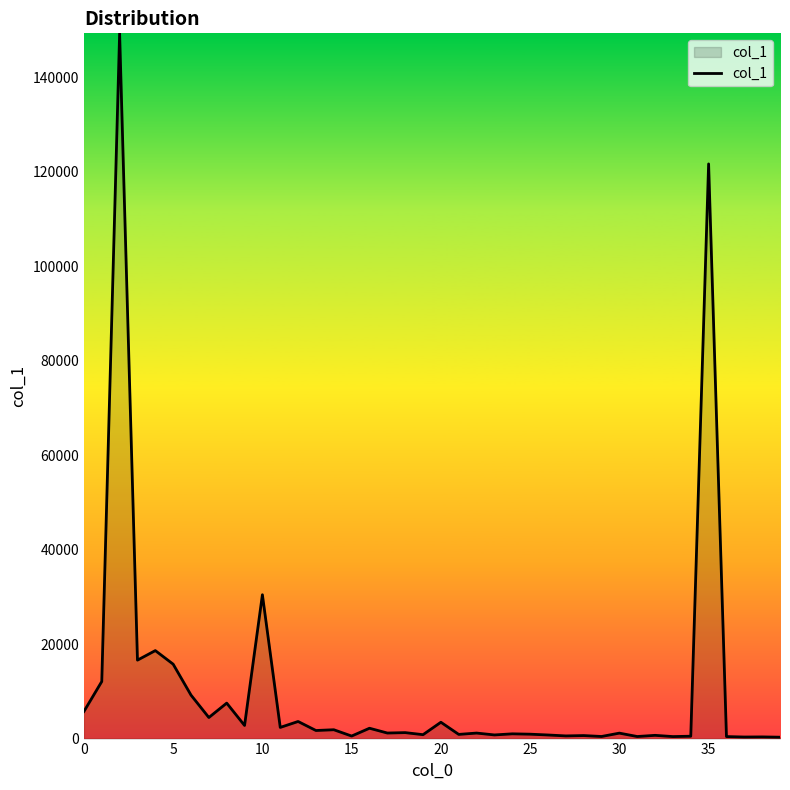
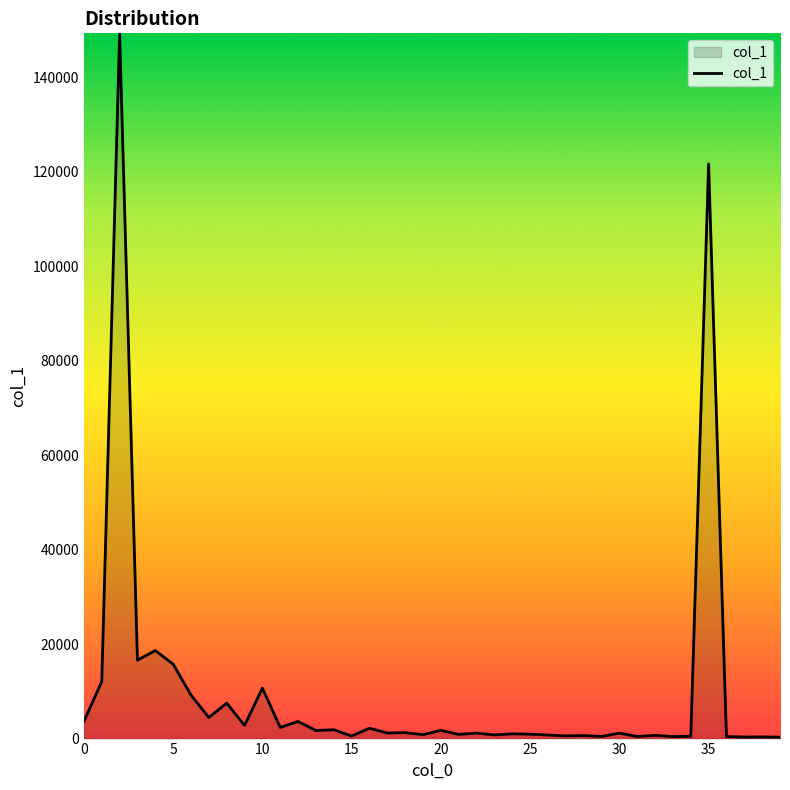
0: 6000 -> 4000
10: 30000 -> 11000
20: 3000 -> 2000
